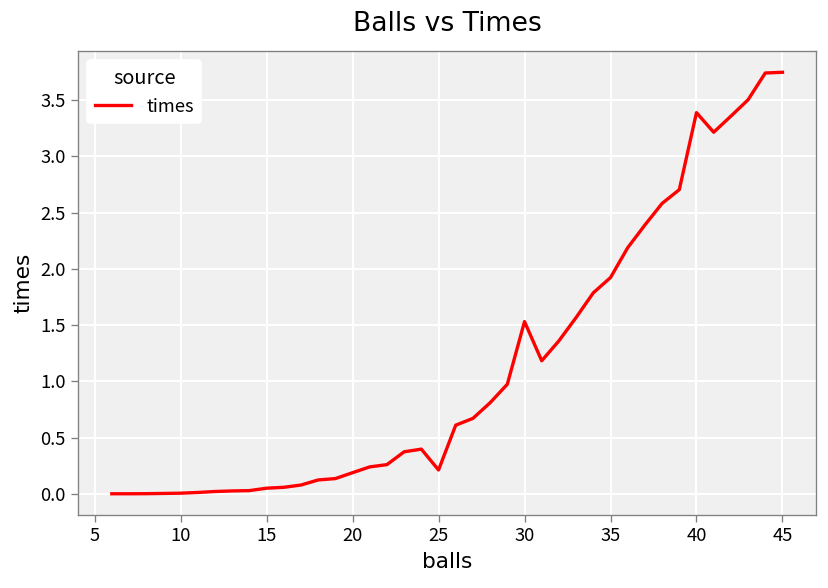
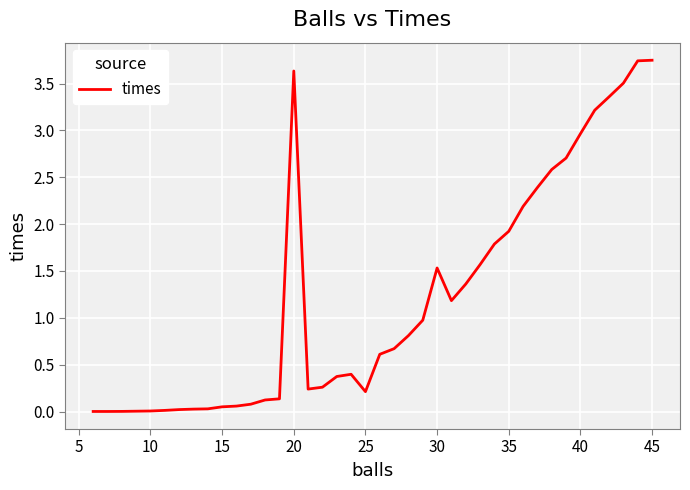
20: 0.2 -> 3.6
40: 3.4 -> 3.0
